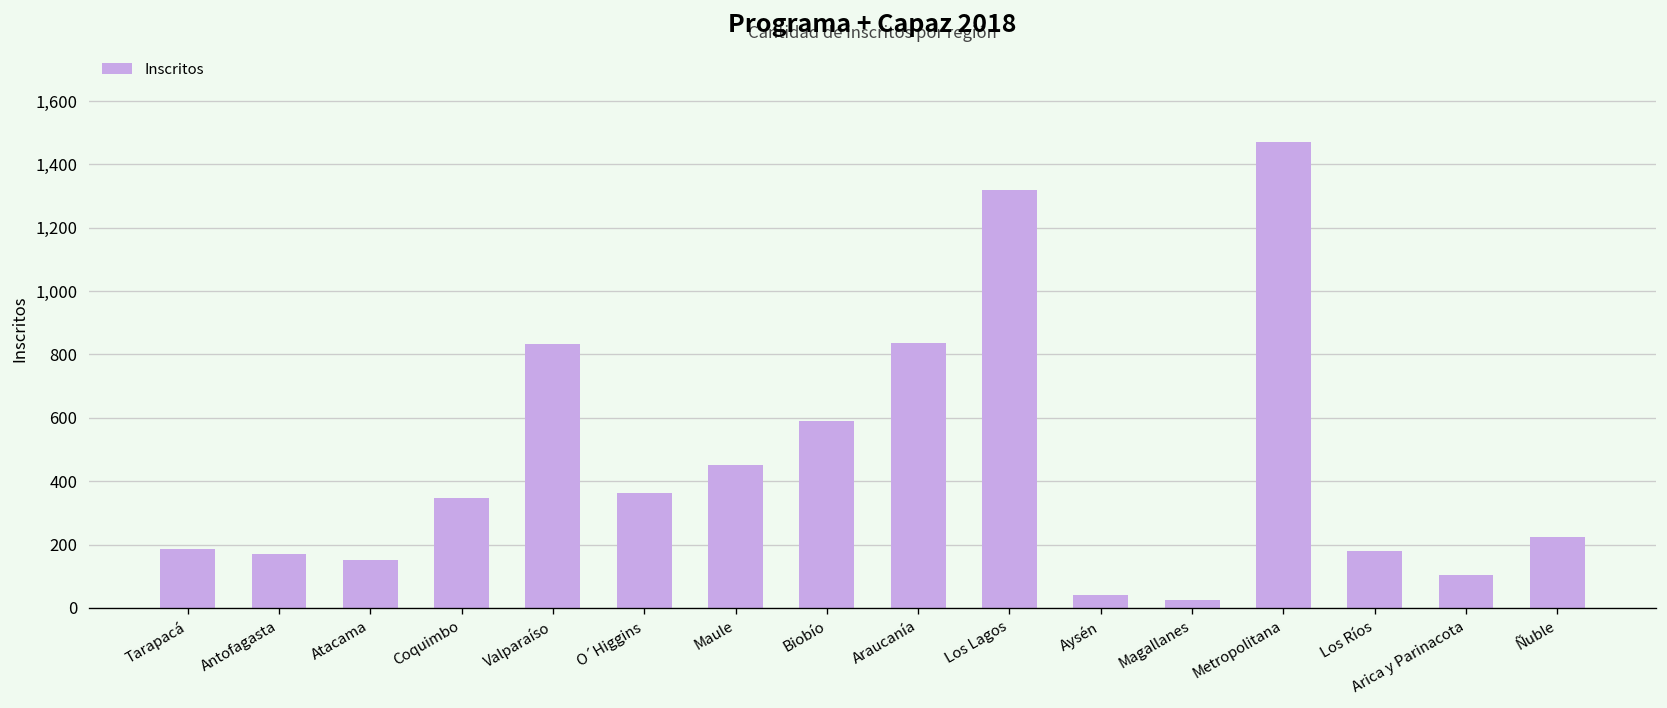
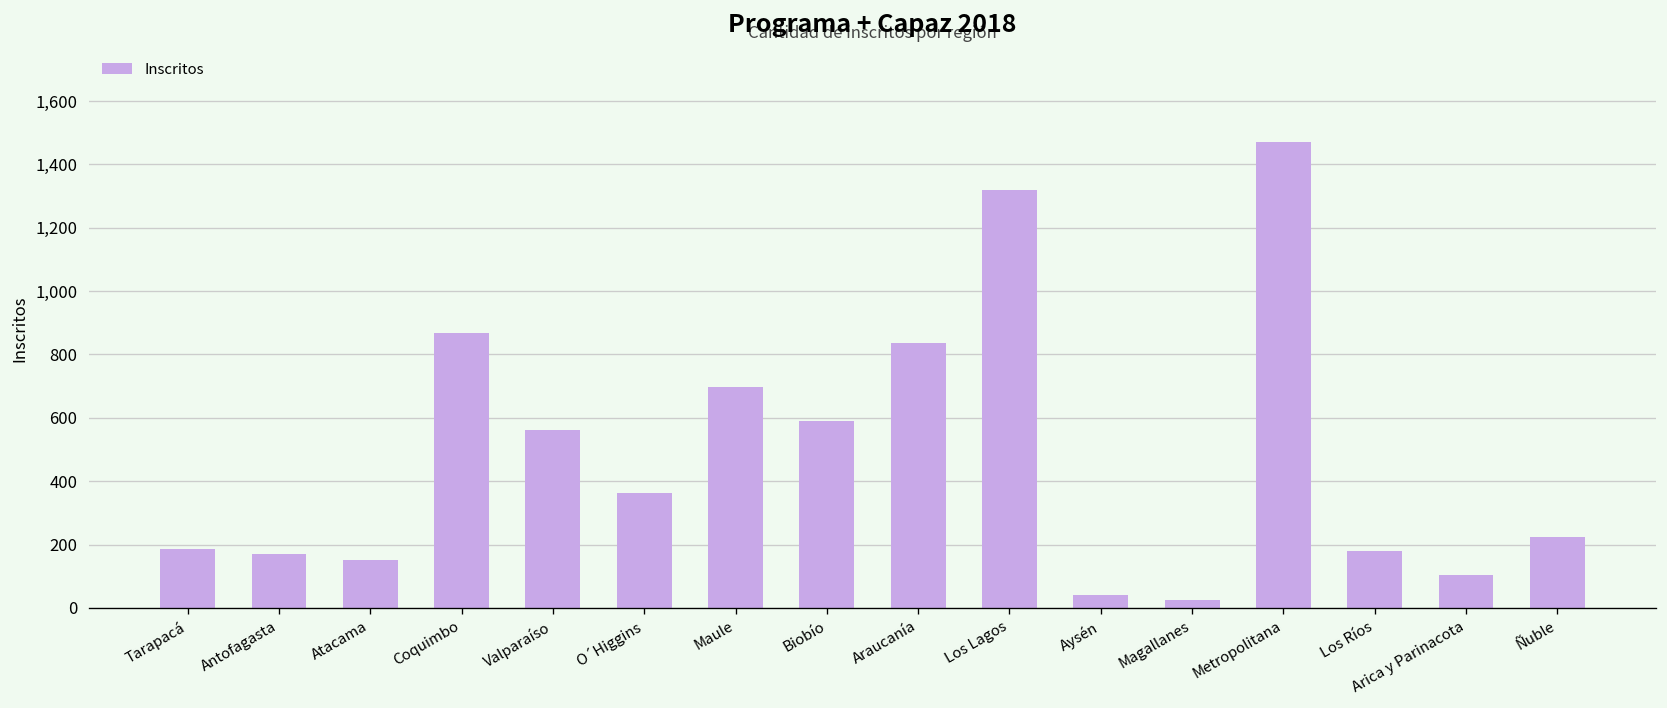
Coquimbo: 350 -> 870
Valparaíso: 830 -> 560
Maule: 450 -> 700
